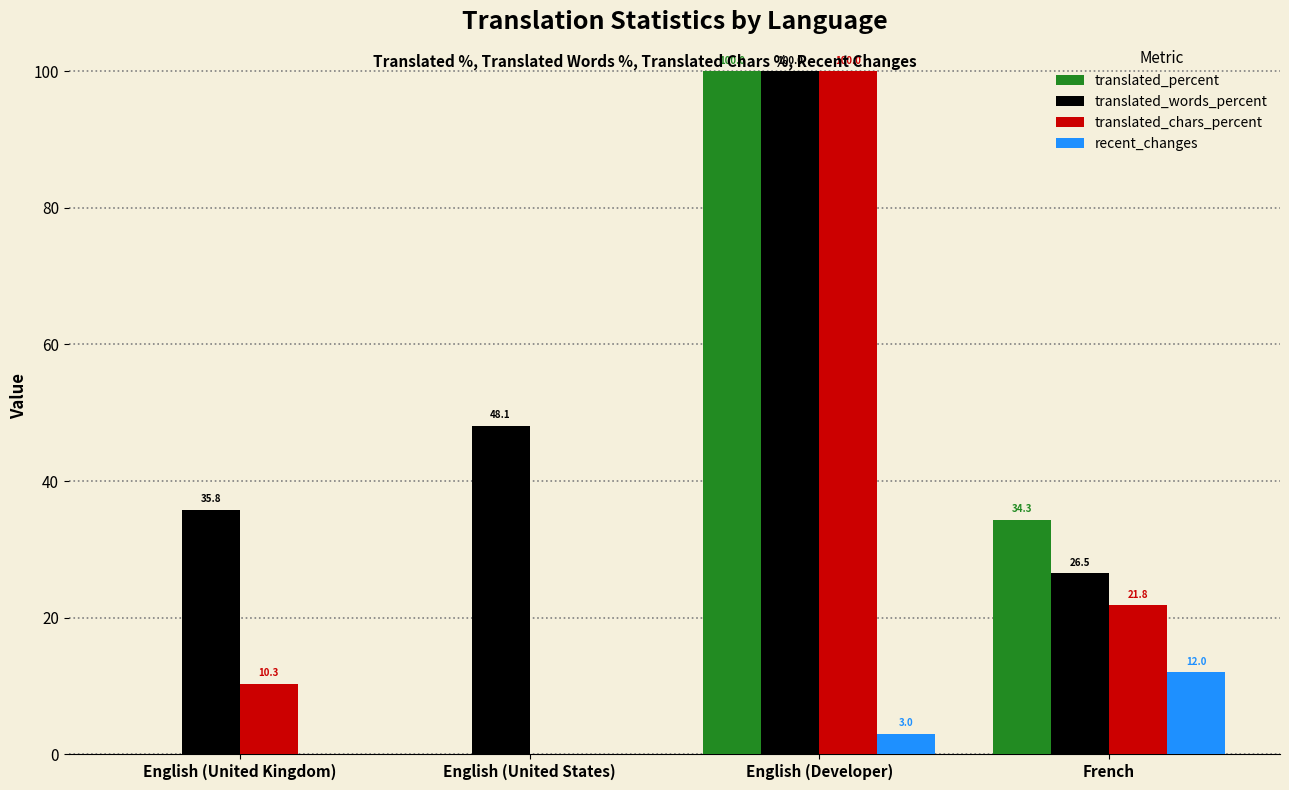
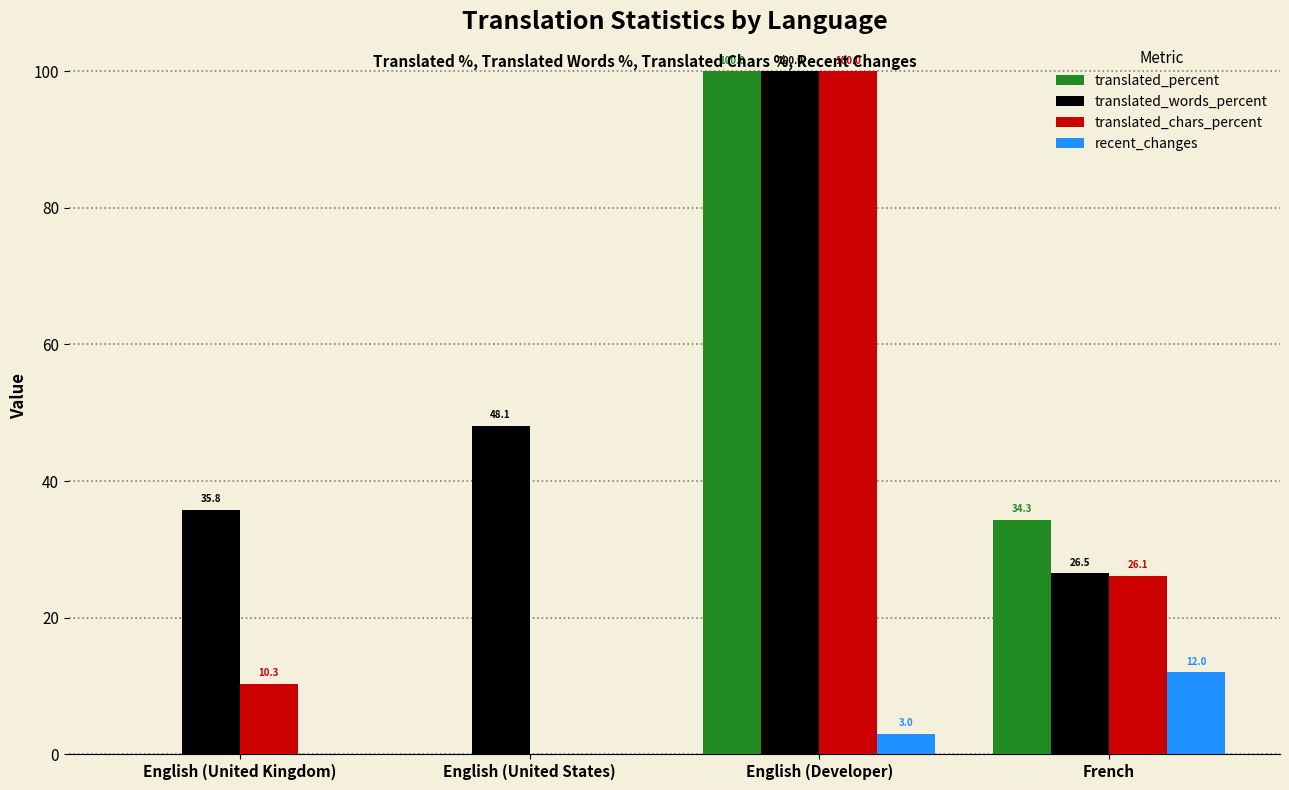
translated_chars_percent, French: 21.8 -> 26.1
